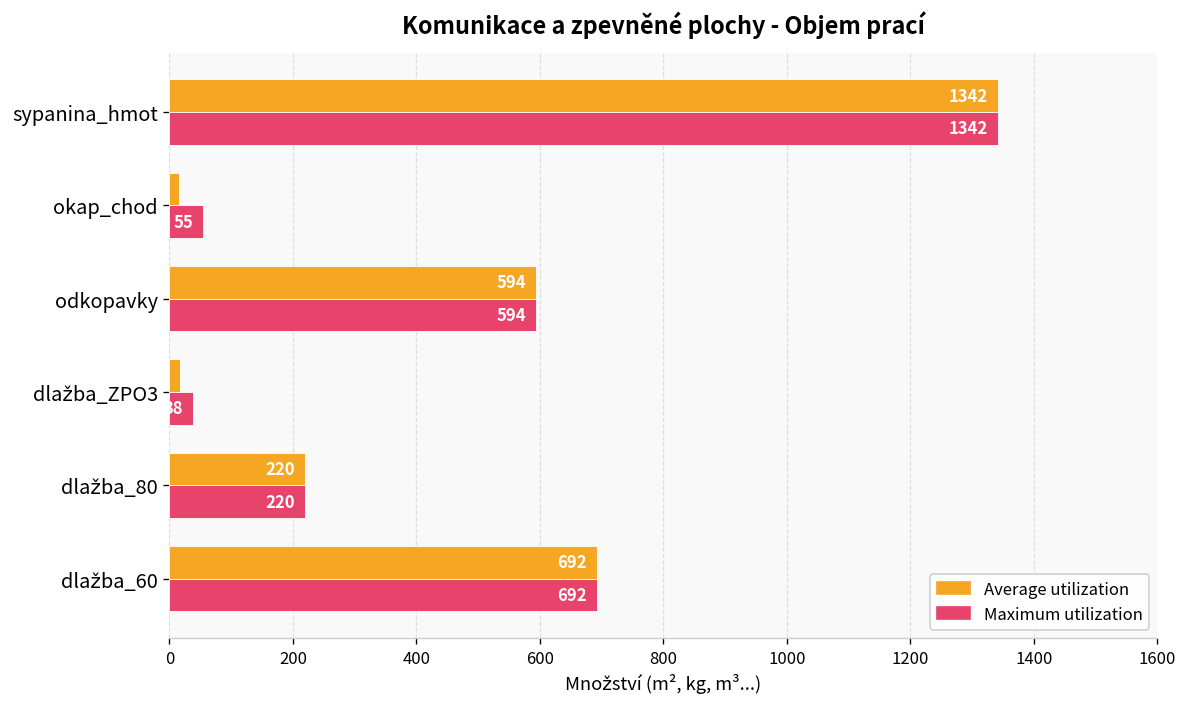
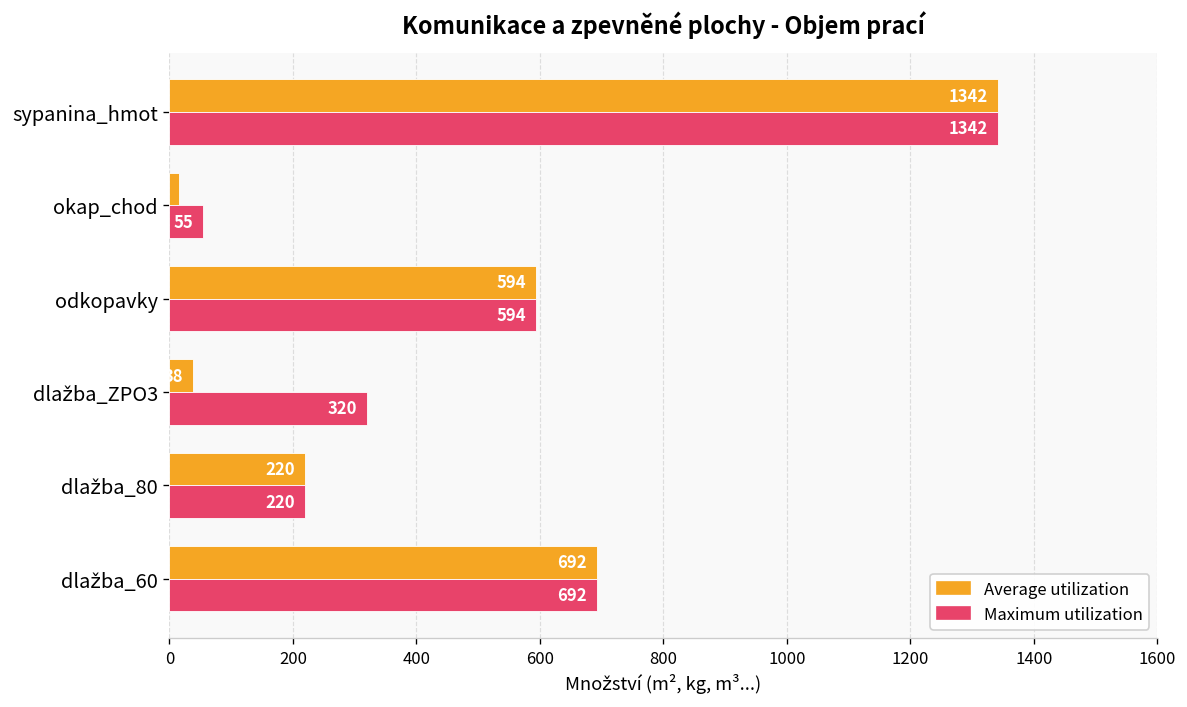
Average utilization, dlažba_ZPO3: 20 -> 40
Maximum utilization, dlažba_ZPO3: 38 -> 320
